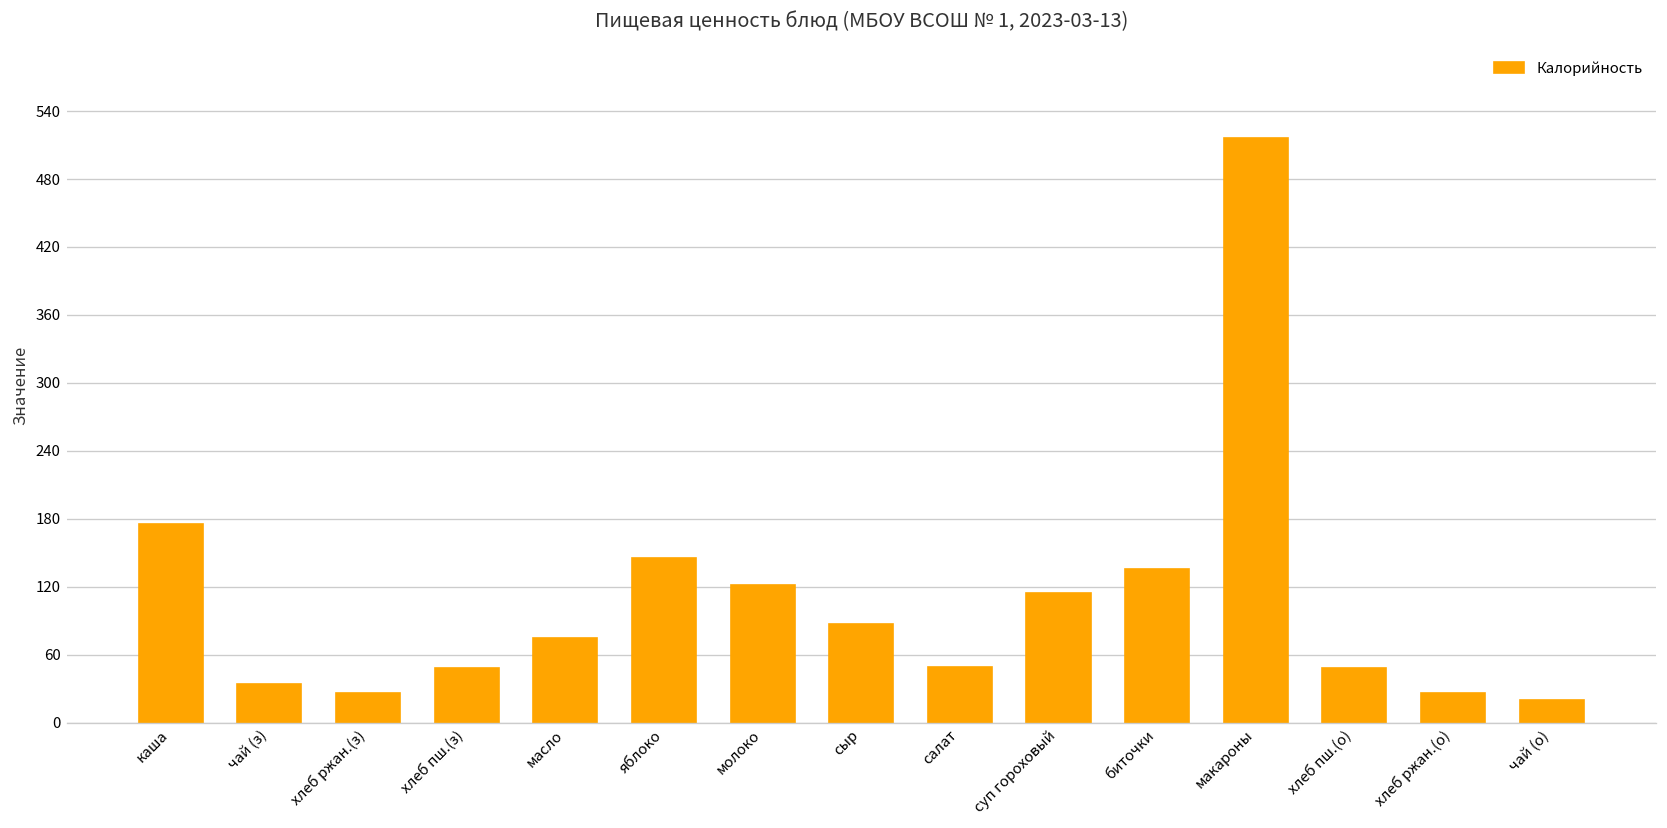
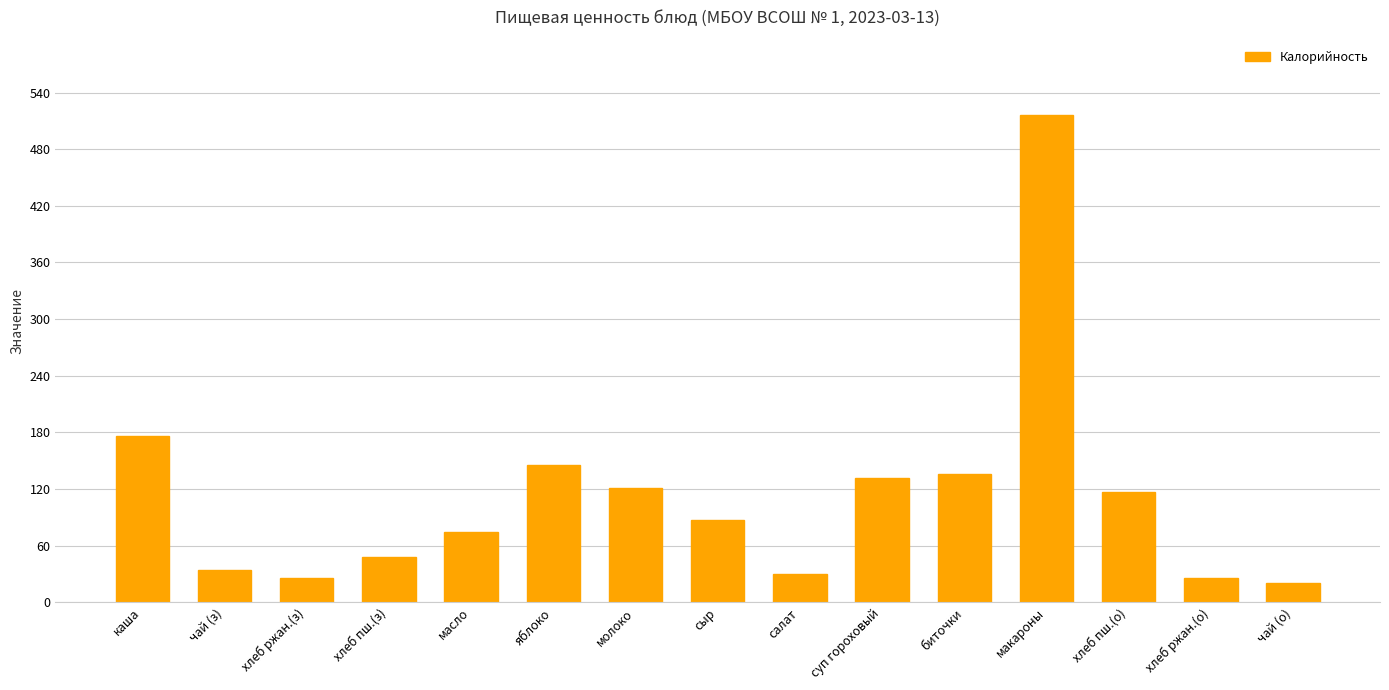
салат: 50 -> 30
суп гороховый: 110 -> 130
хлеб пш.(о): 50 -> 120
